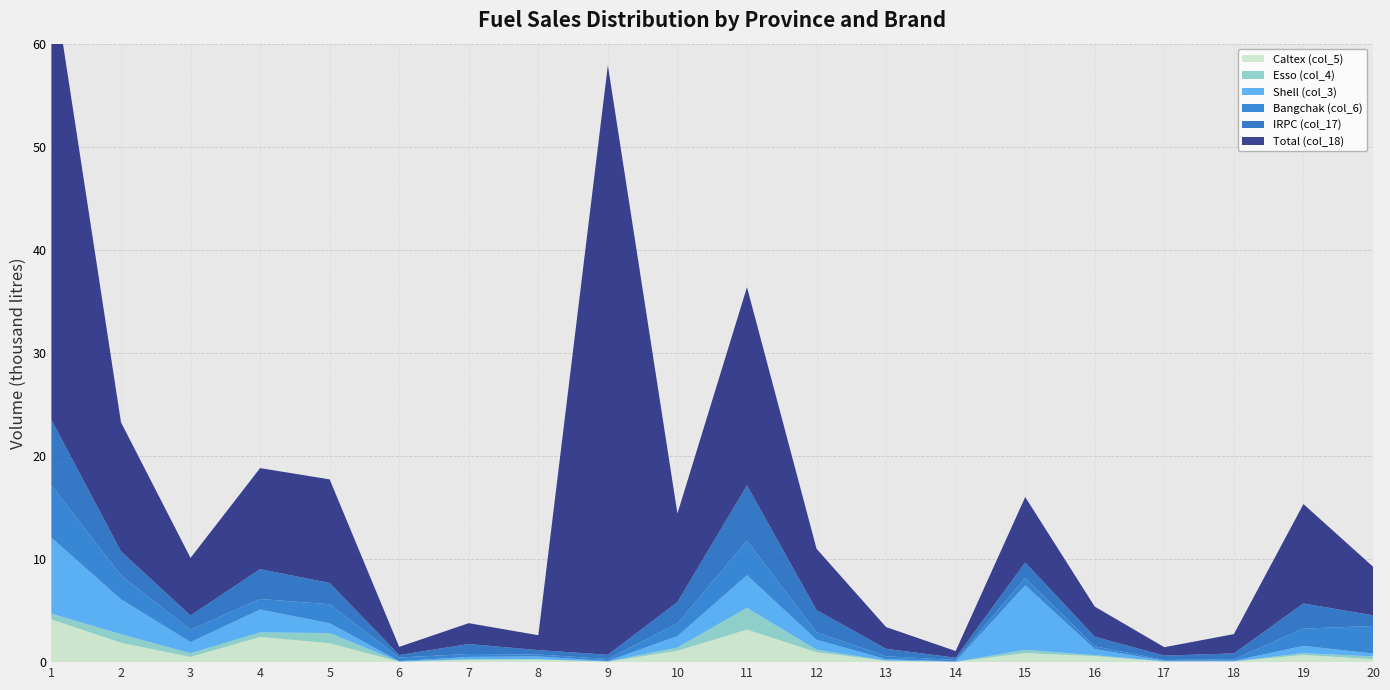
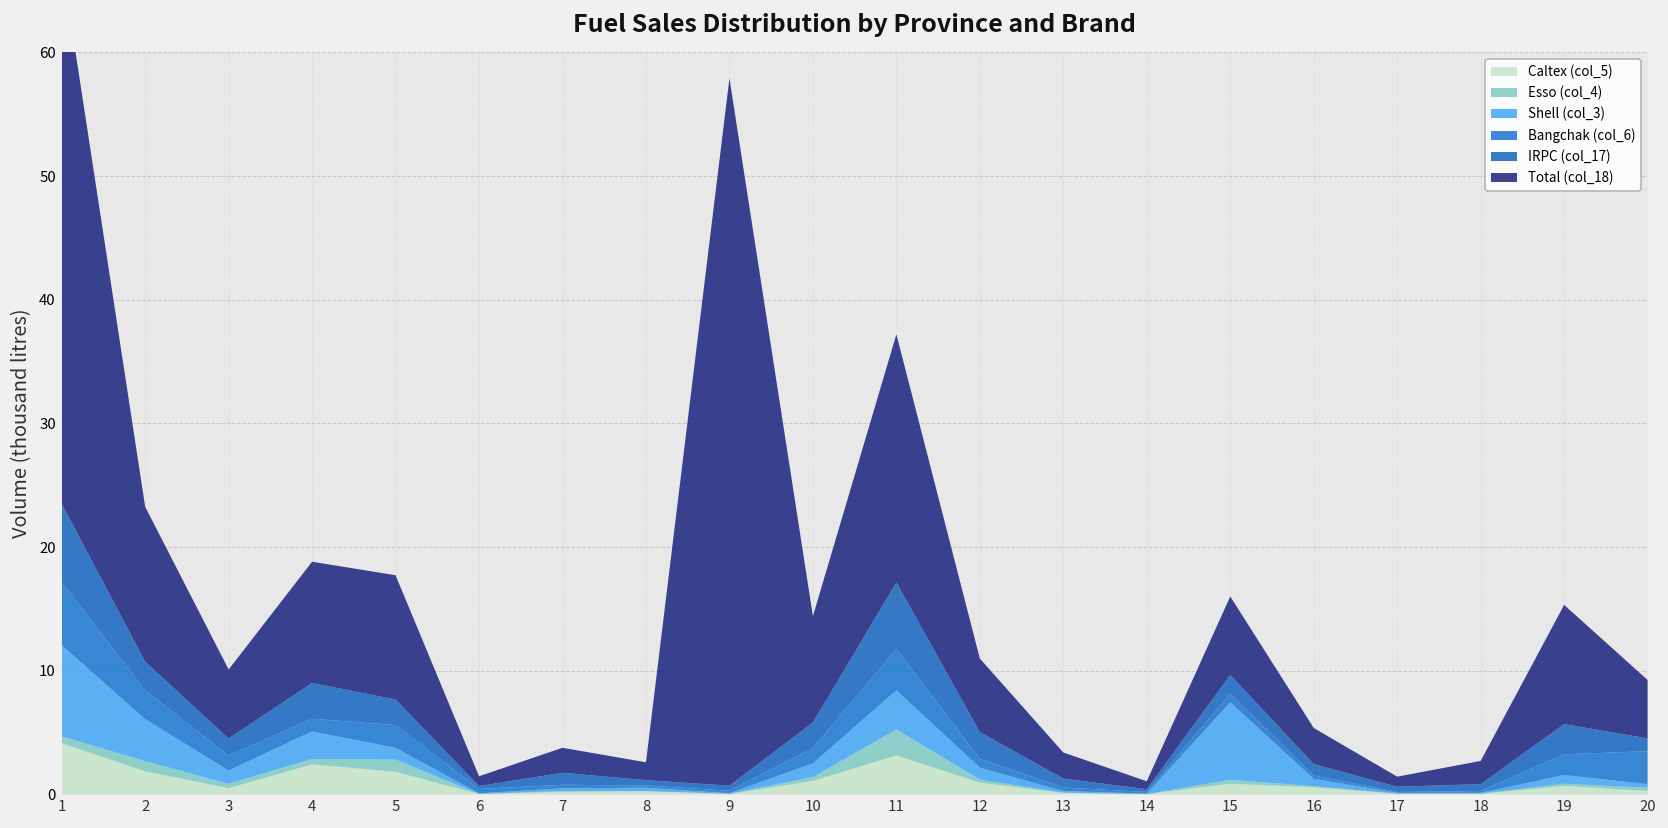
Total (col_18), 11: 19.2 -> 20.1
